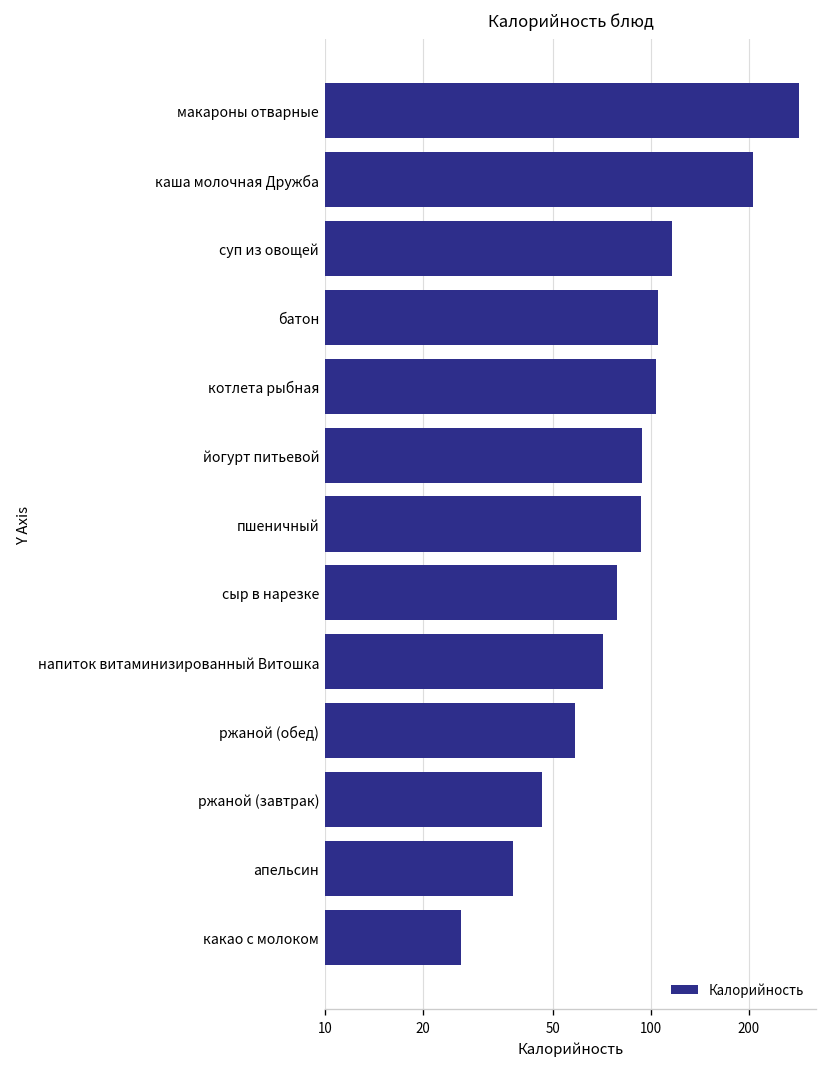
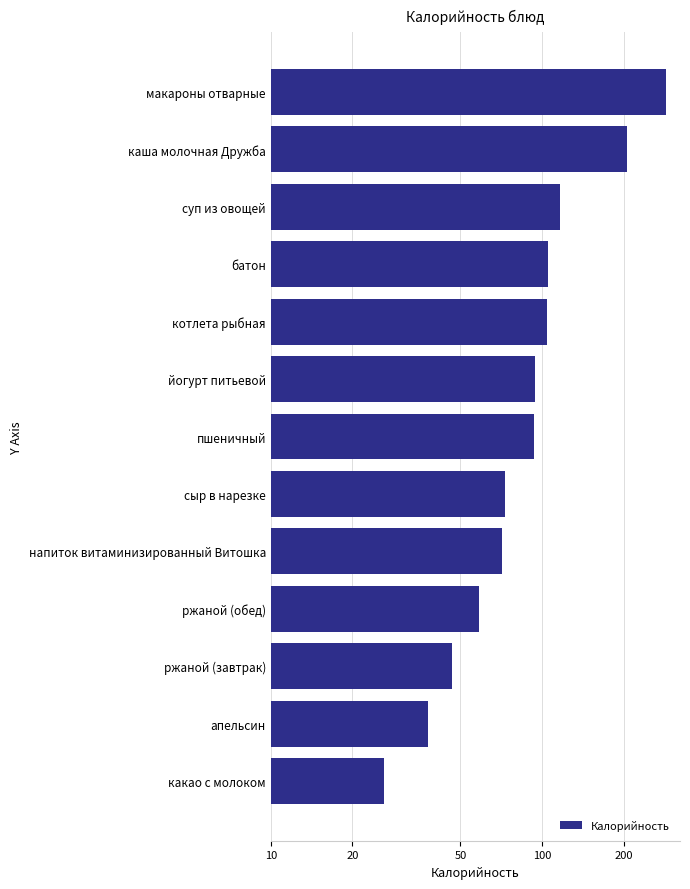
сыр в нарезке: 79 -> 73
